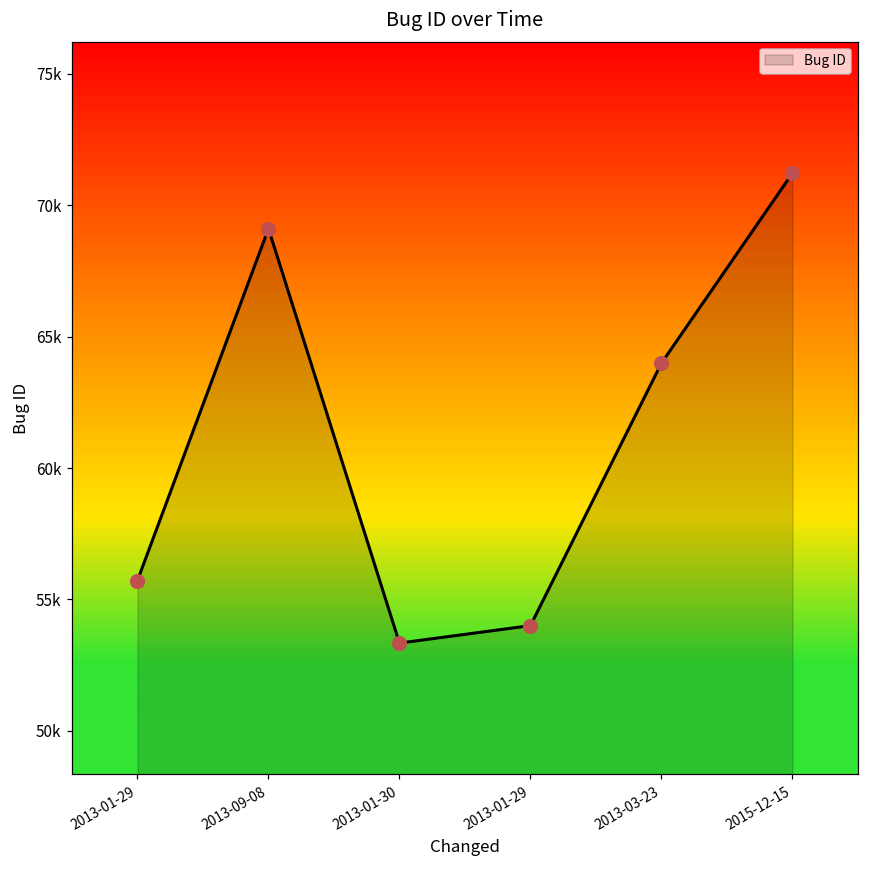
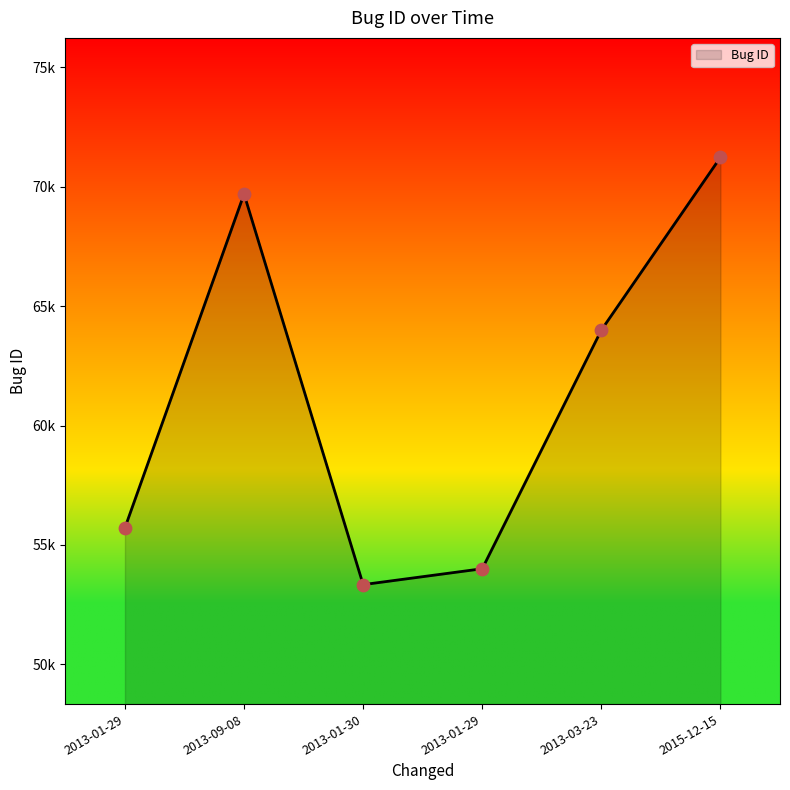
2013-09-08: 69100 -> 69700
